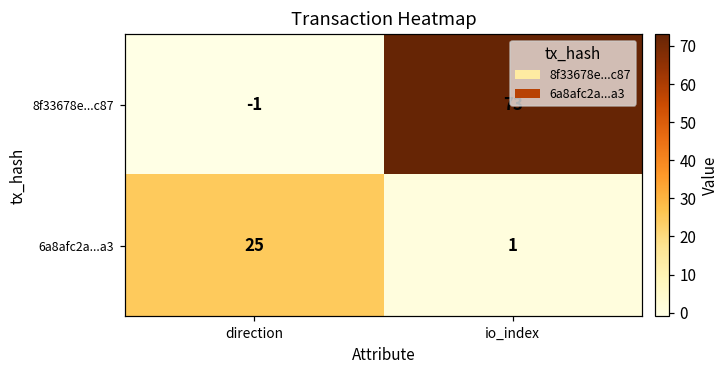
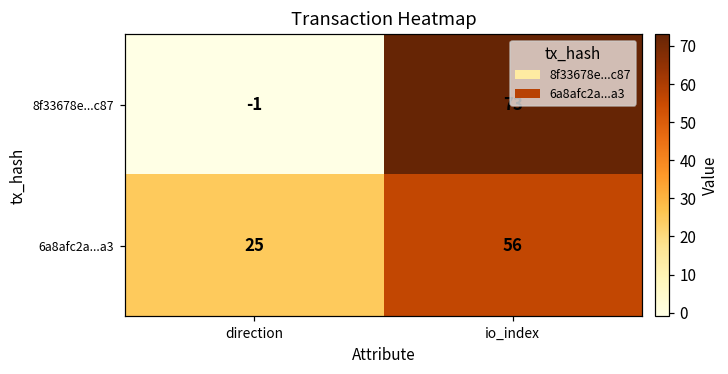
6a8afc2a...a3, io_index: 1 -> 56
